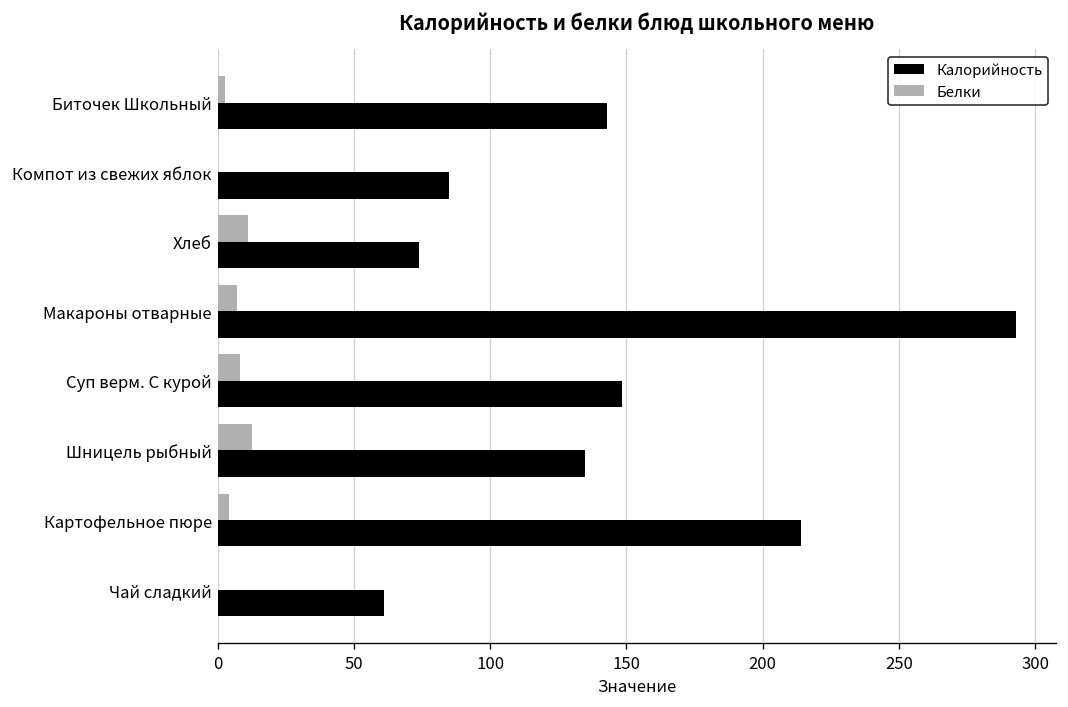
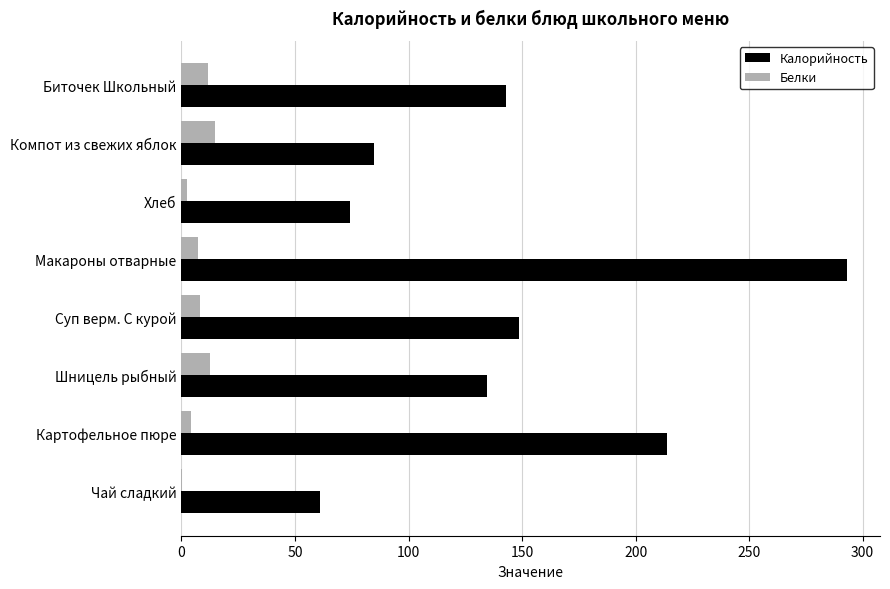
Белки, Биточек Школьный: 3 -> 12
Белки, Компот из свежих яблок: 0 -> 15
Белки, Хлеб: 11 -> 2
